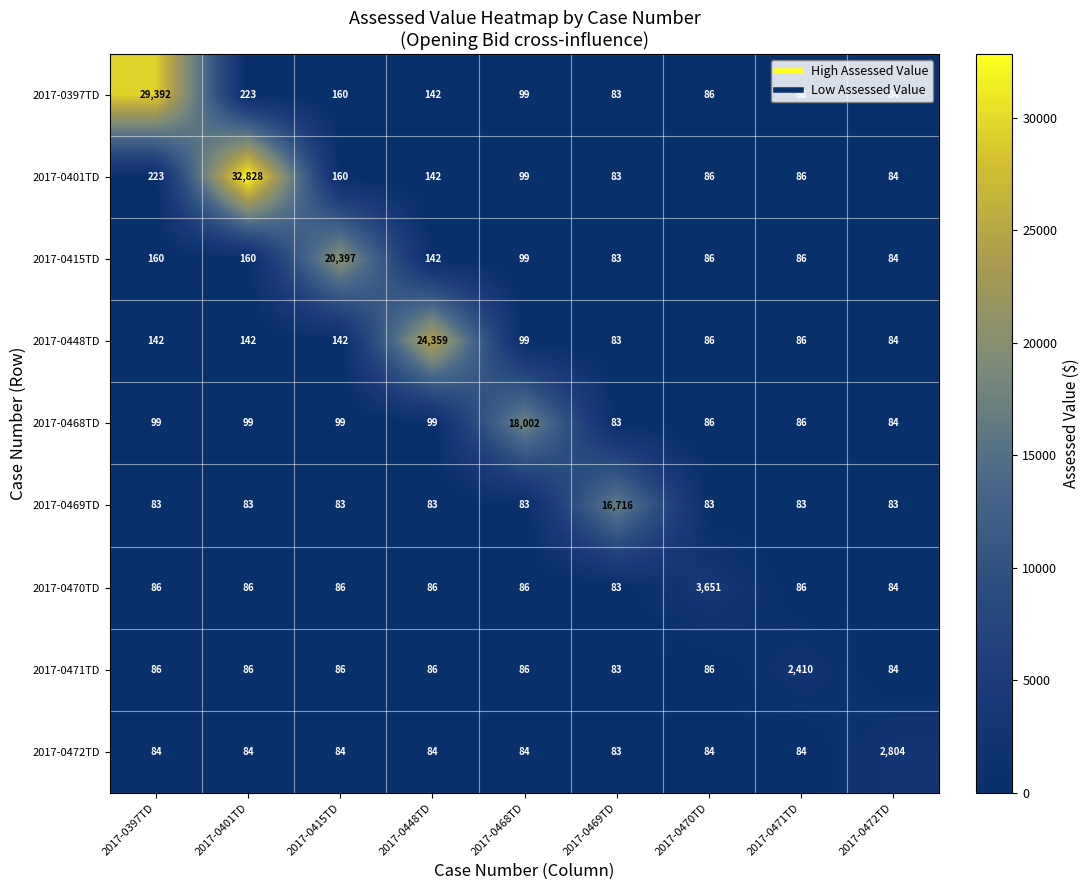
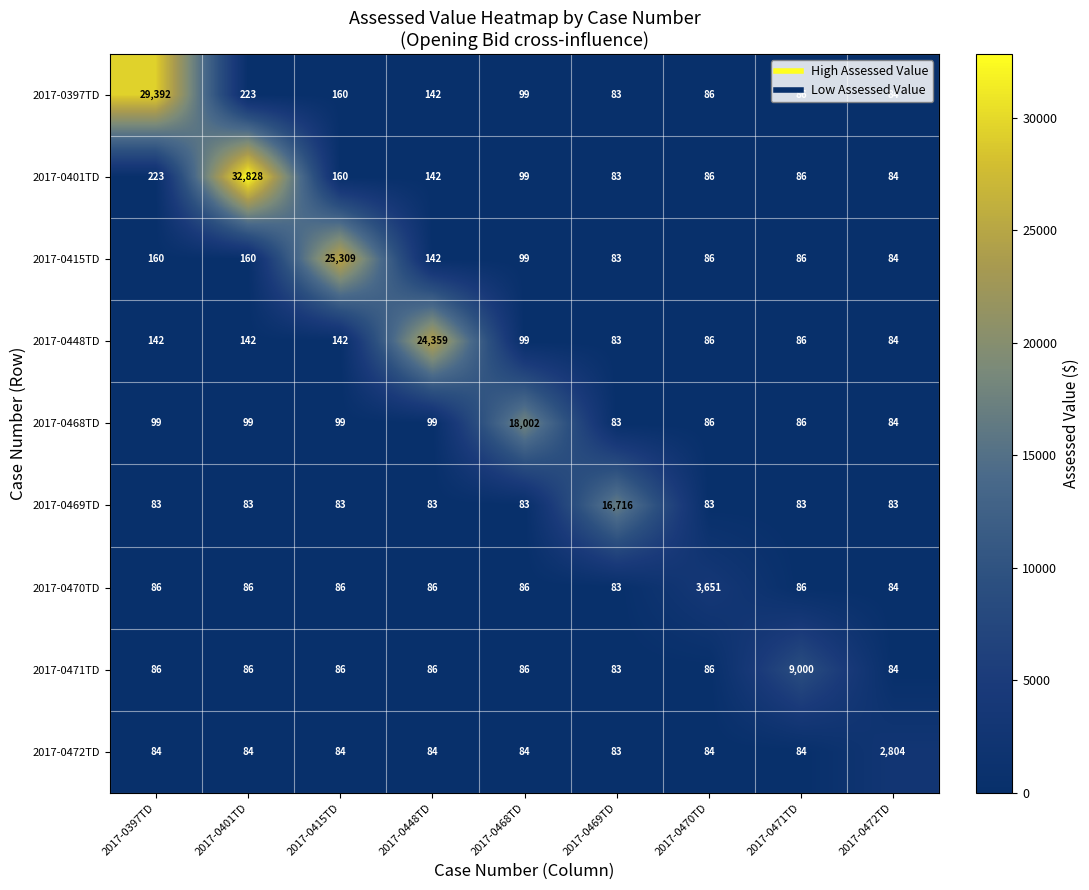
2017-0415TD, 2017-0415TD: 20,397 -> 25,309
2017-0471TD, 2017-0471TD: 2,410 -> 9,000
